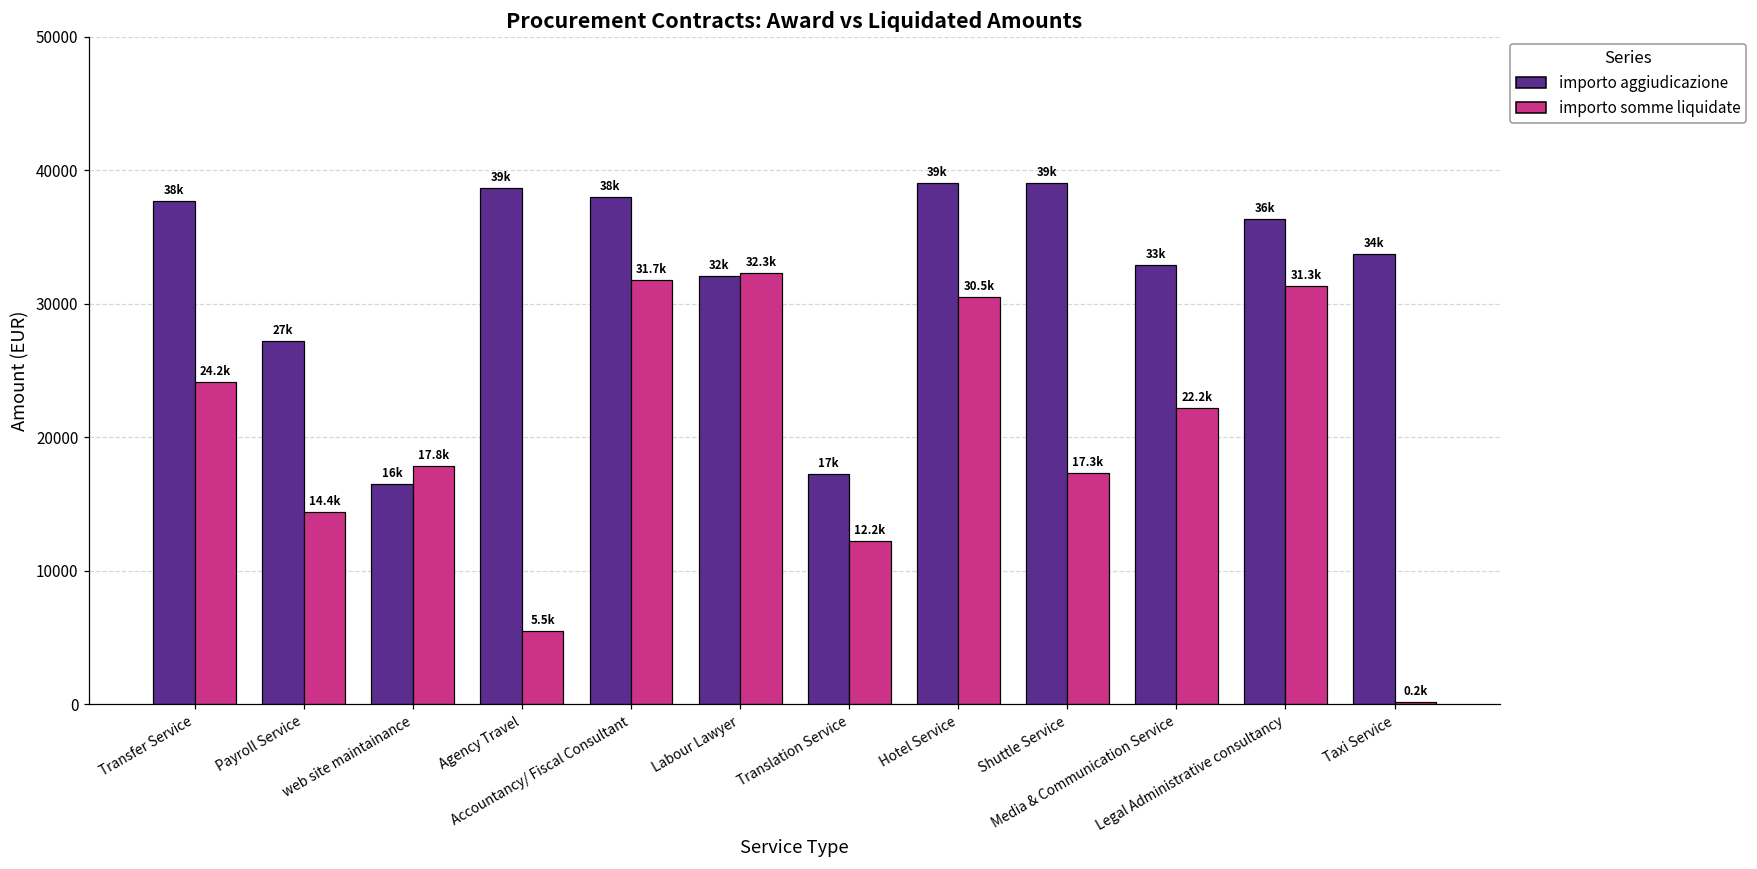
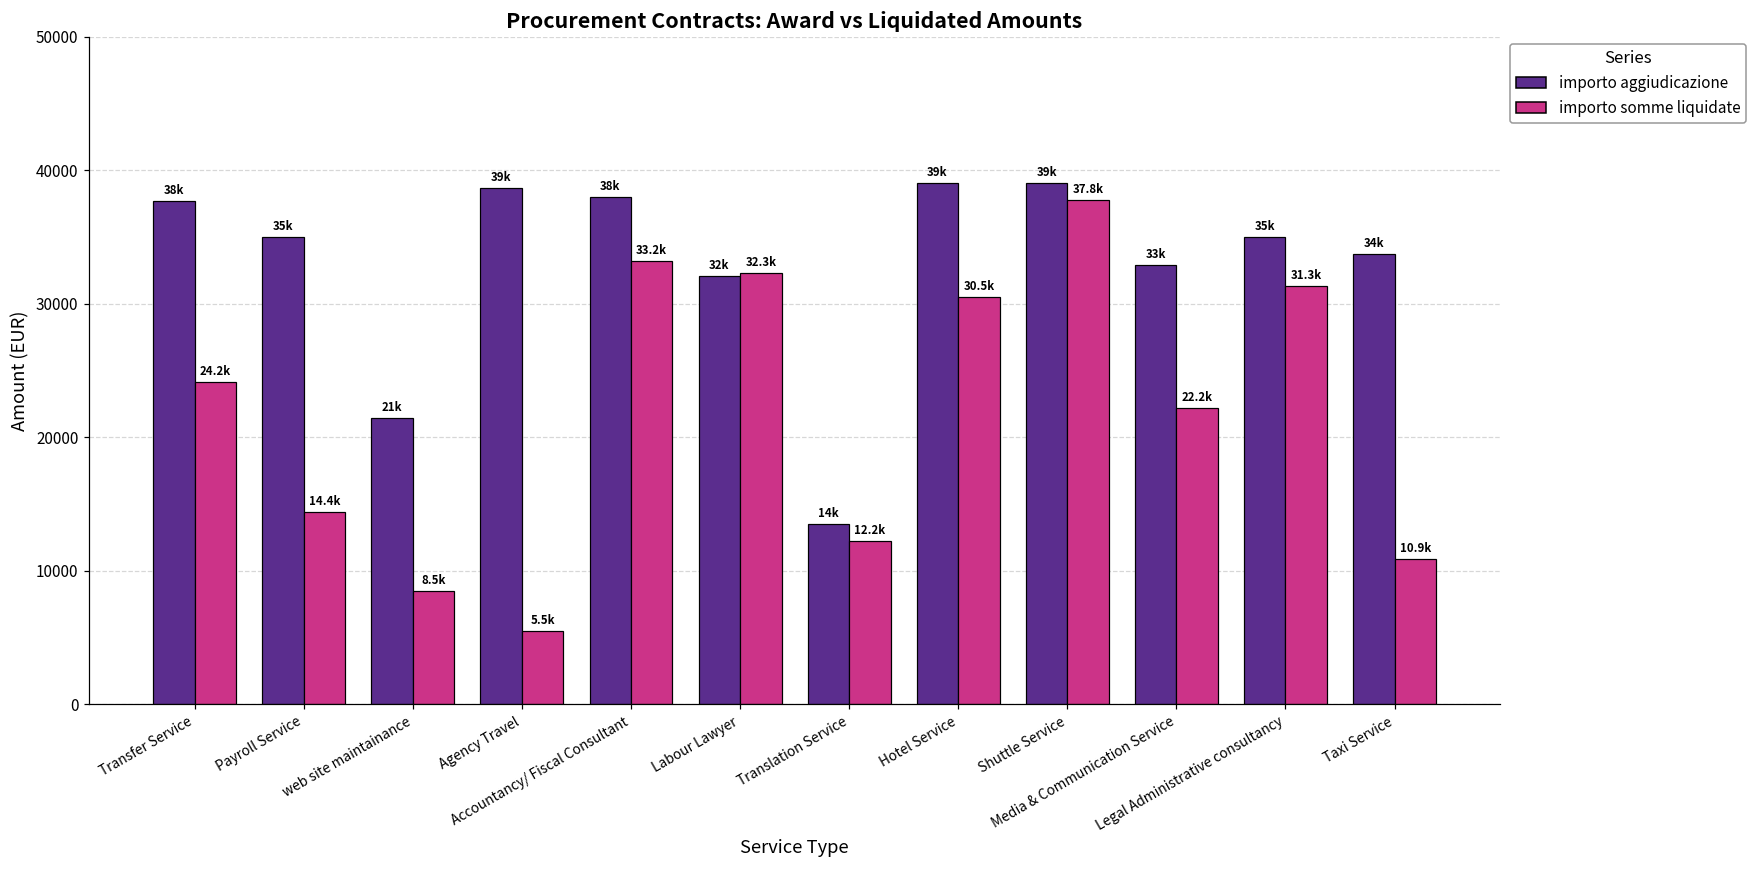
importo aggiudicazione, Payroll Service: 27k -> 35k
importo aggiudicazione, web site maintainance: 16k -> 21k
importo somme liquidate, web site maintainance: 17.8k -> 8.5k
importo somme liquidate, Accountancy/ Fiscal Consultant: 31.7k -> 33.2k
importo aggiudicazione, Translation Service: 17k -> 14k
importo somme liquidate, Shuttle Service: 17.3k -> 37.8k
importo aggiudicazione, Legal Administrative consultancy: 36k -> 35k
importo somme liquidate, Taxi Service: 0.2k -> 10.9k
